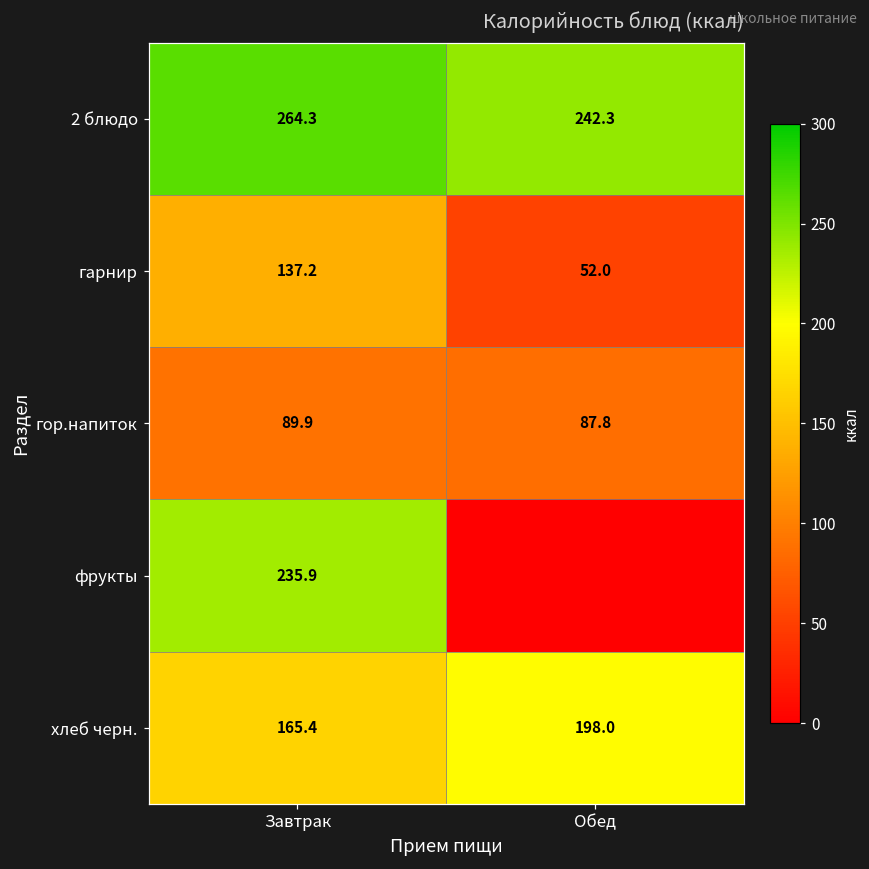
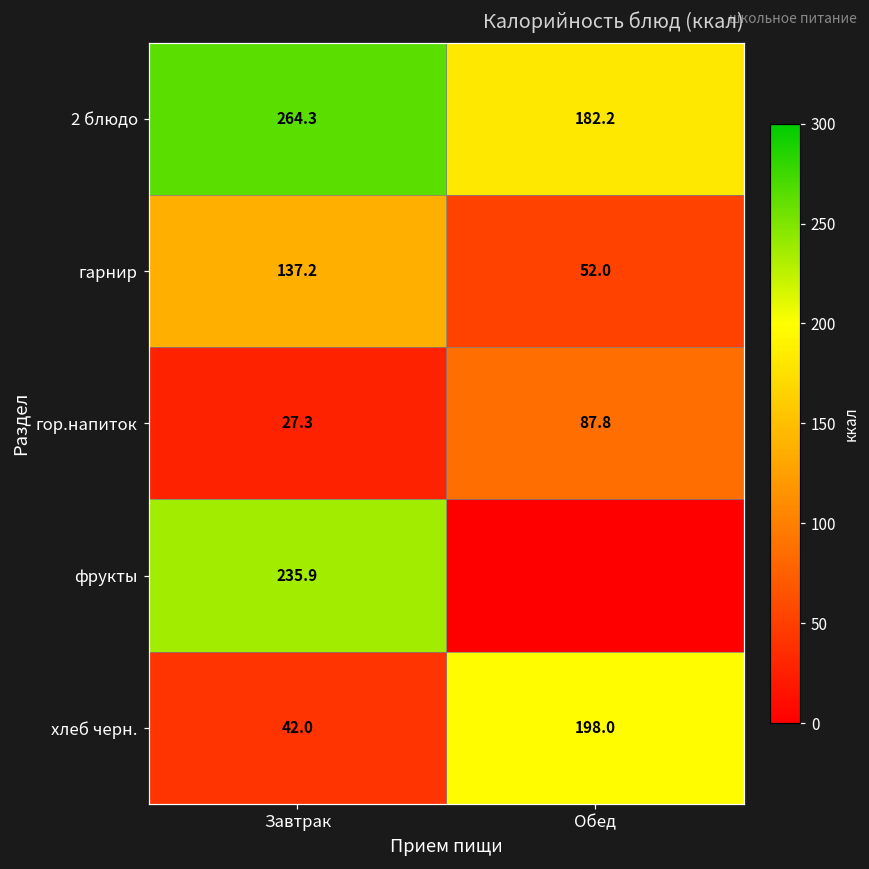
2 блюдо, Обед: 242.3 -> 182.2
гор.напиток, Завтрак: 89.9 -> 27.3
хлеб черн., Завтрак: 165.4 -> 42.0
